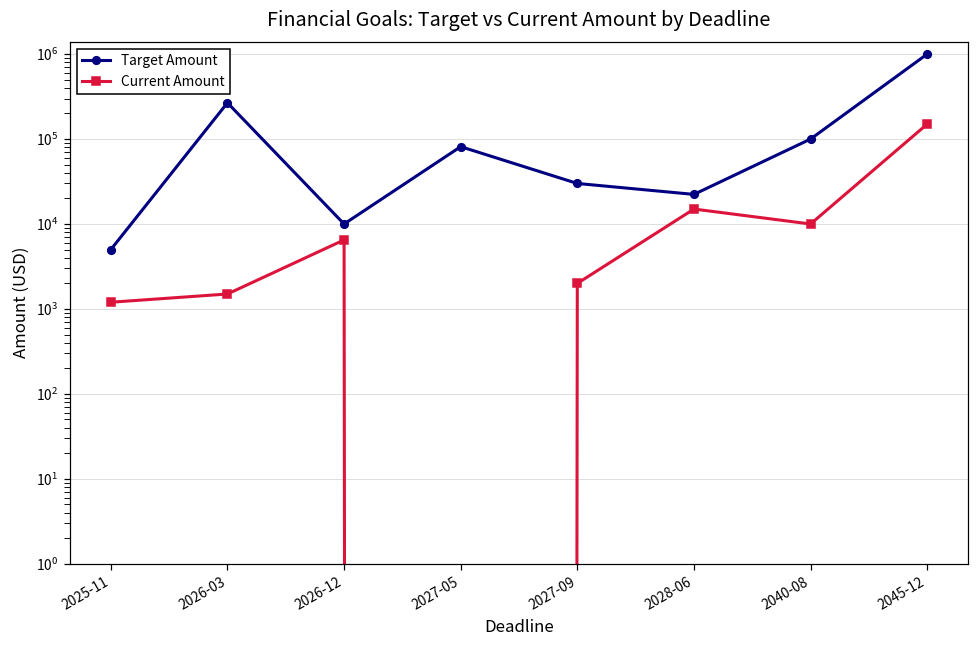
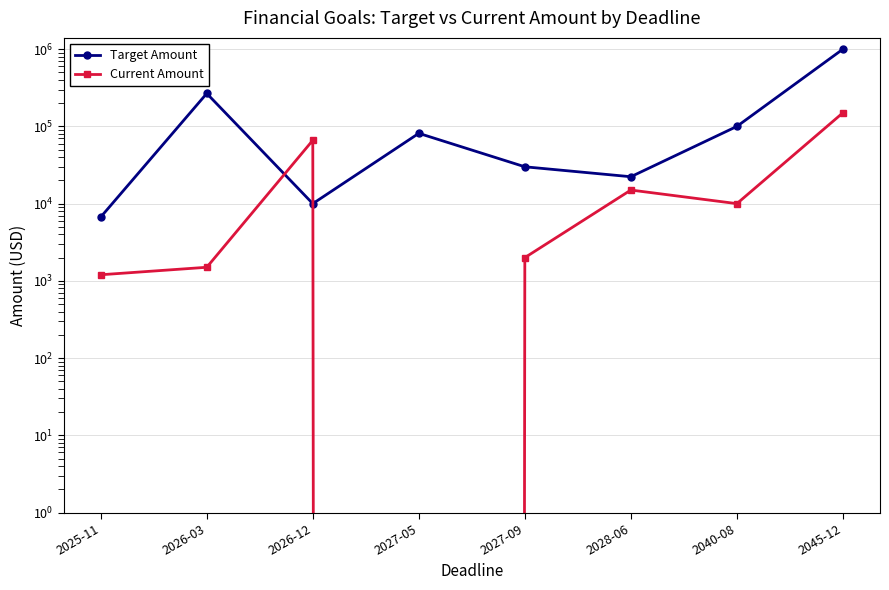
Target Amount, 2025-11: 5000 -> 7000
Current Amount, 2026-12: 7000 -> 70000
